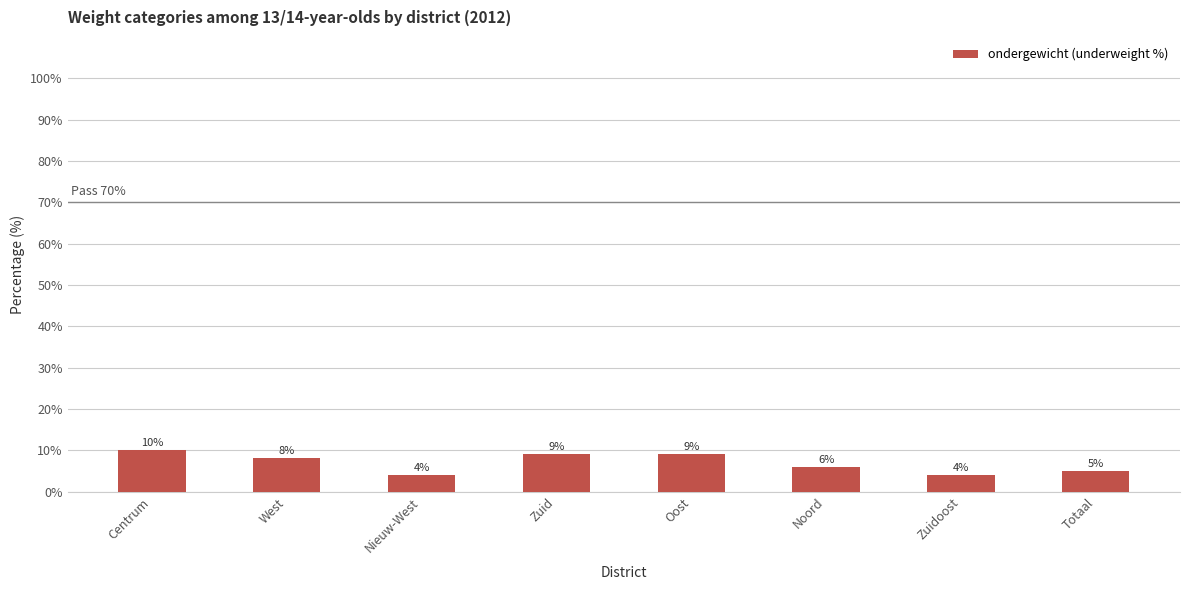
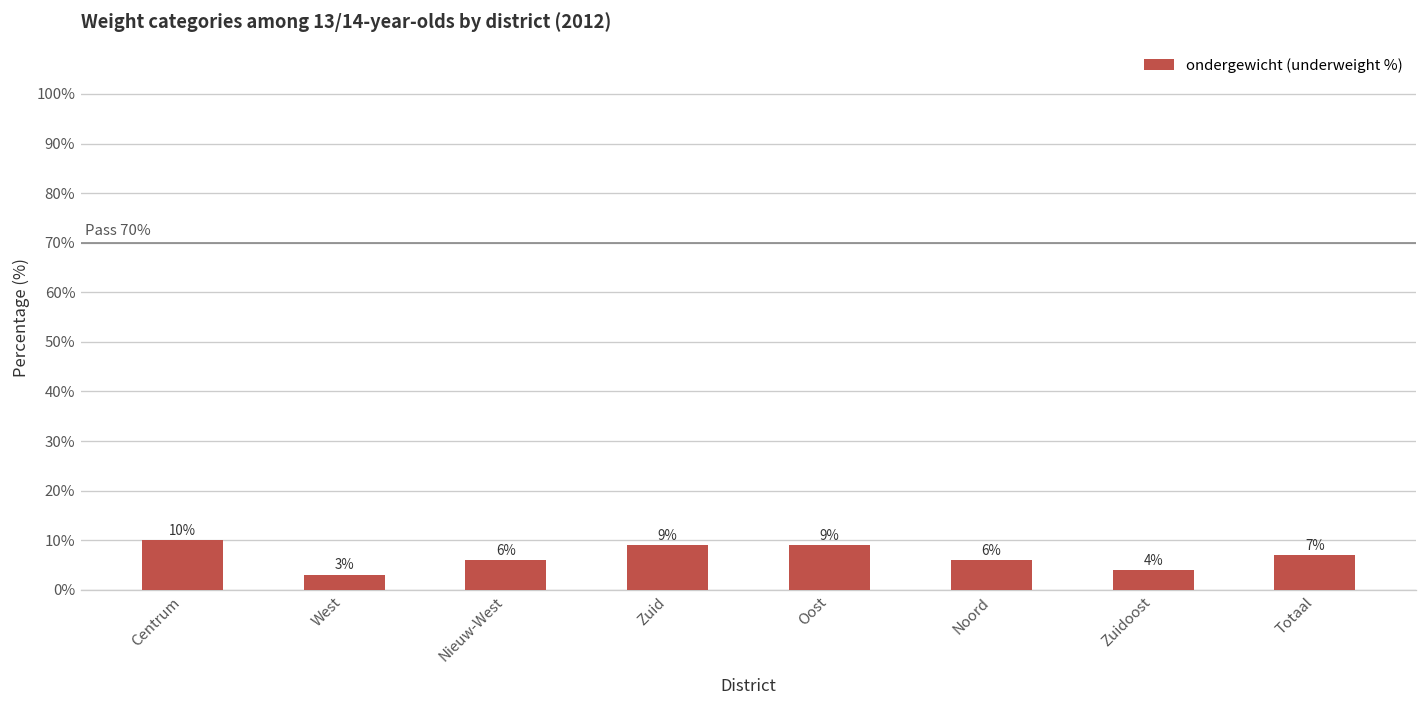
West: 8% -> 3%
Nieuw-West: 4% -> 6%
Totaal: 5% -> 7%
